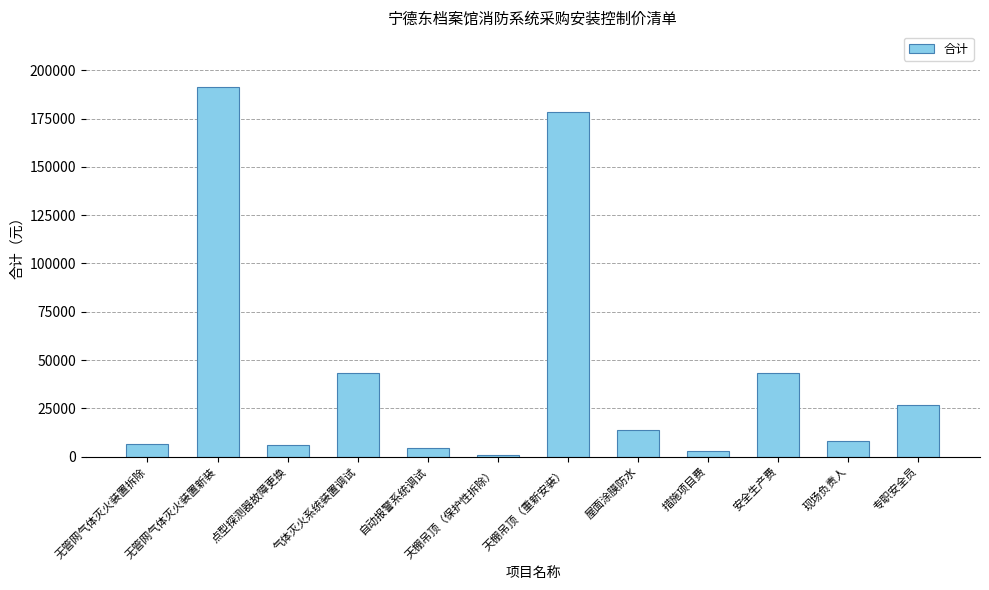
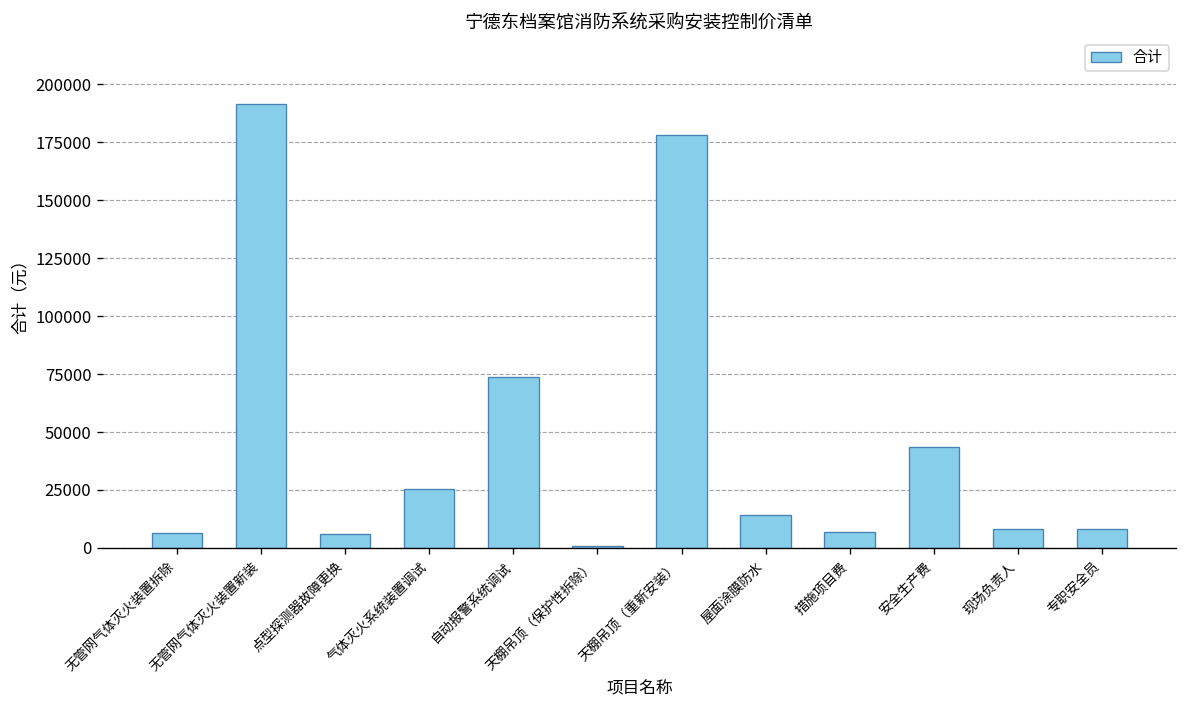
气体灭火系统装置调试: 43000 -> 25000
自动报警系统调试: 5000 -> 74000
措施项目费: 3000 -> 7000
专职安全员: 27000 -> 8000
